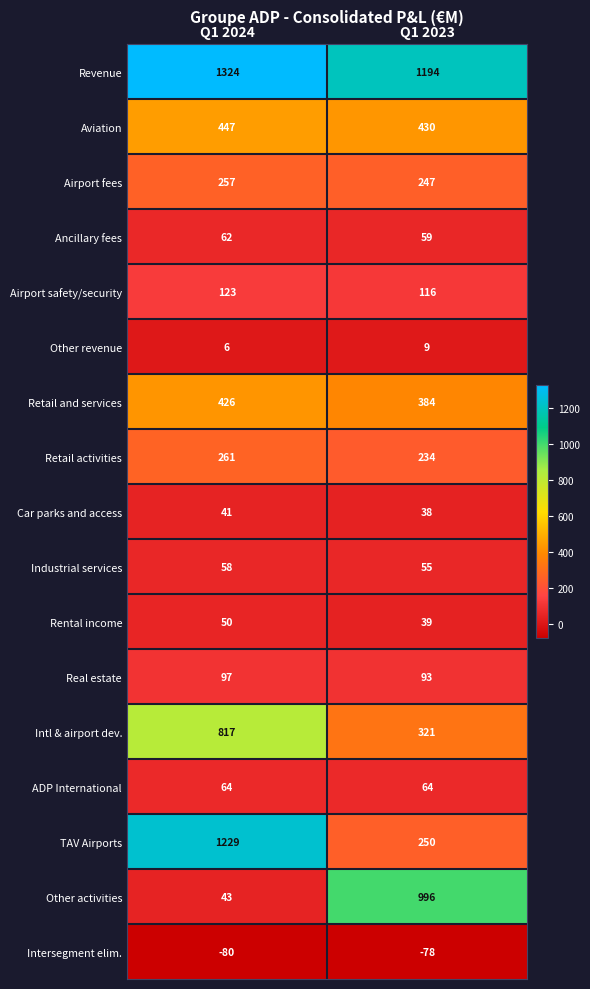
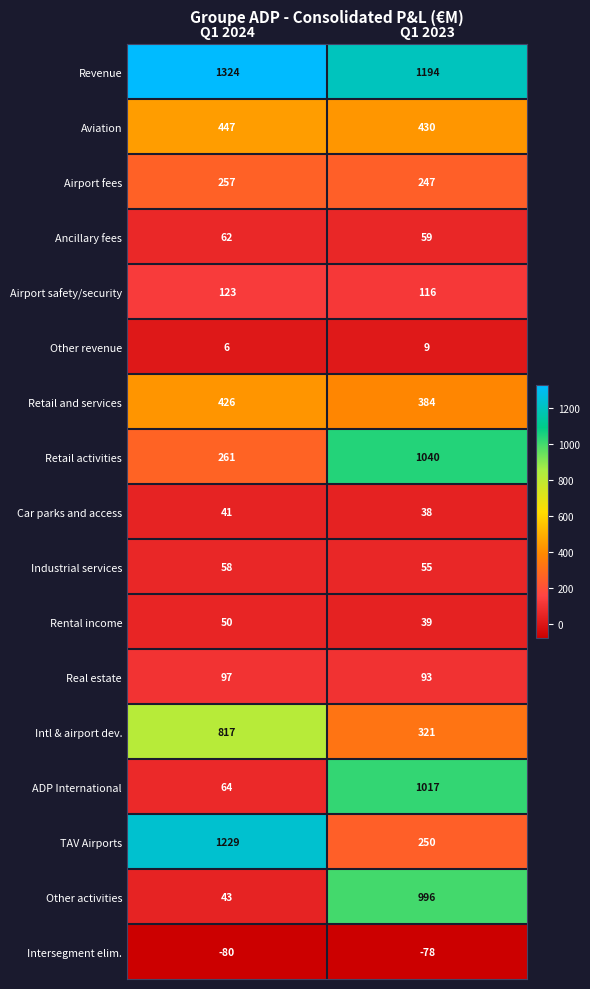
Retail activities, Q1 2023: 234 -> 1040
ADP International, Q1 2023: 64 -> 1017
